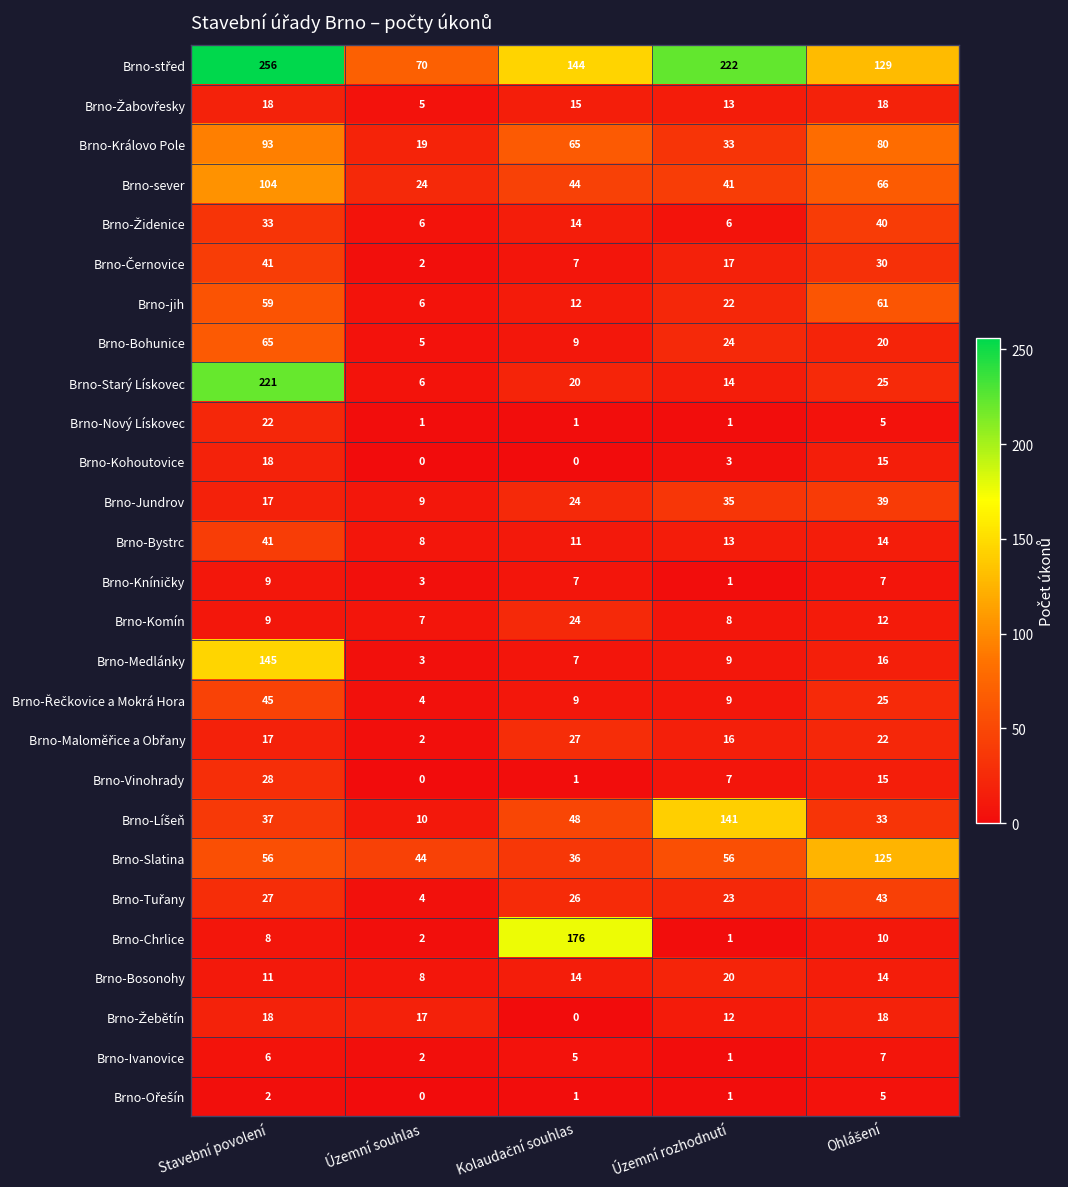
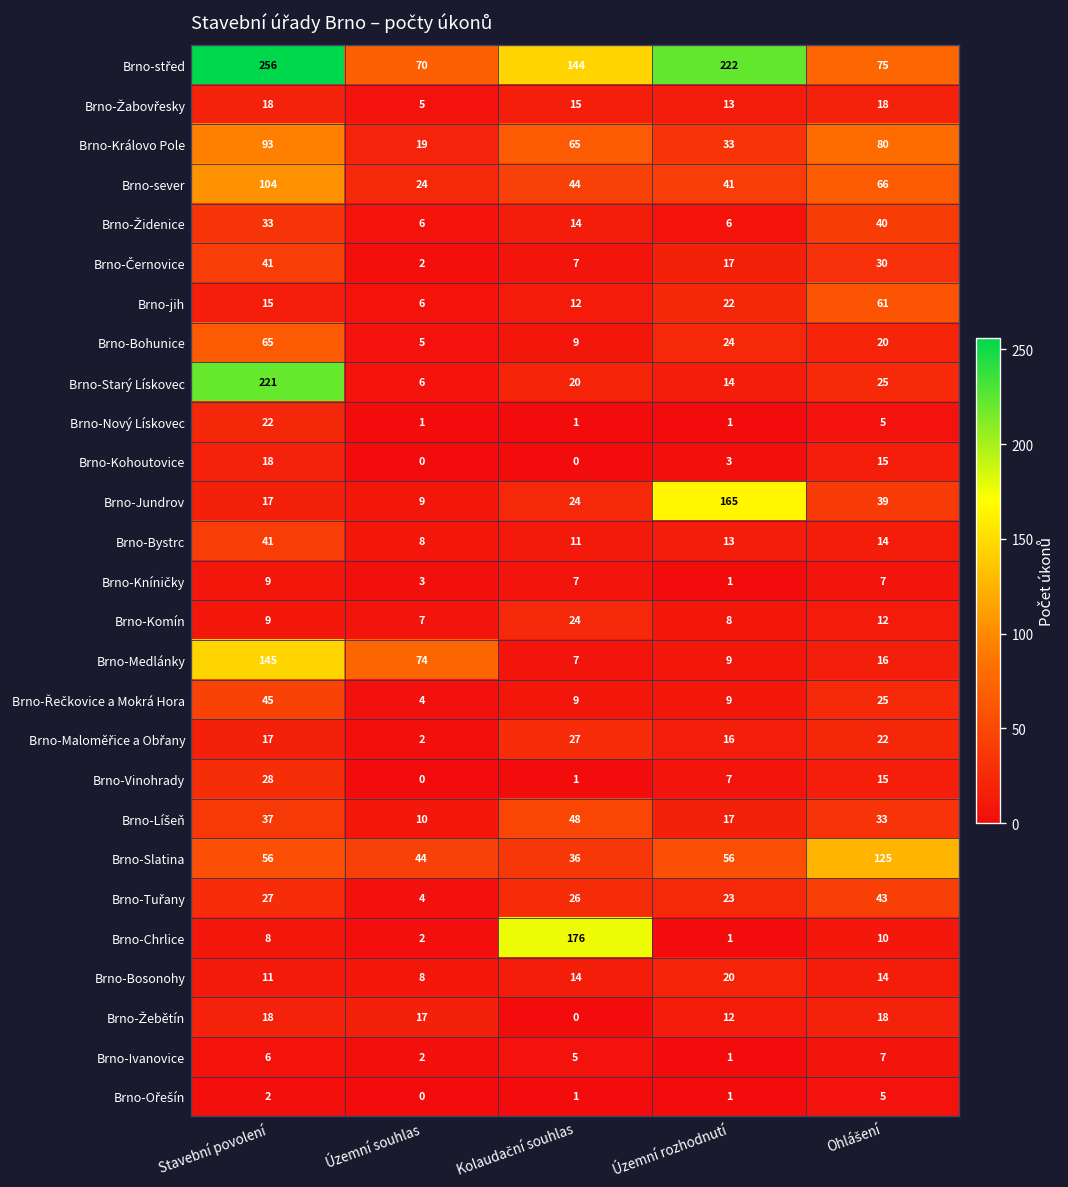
Brno-střed, Ohlášení: 129 -> 75
Brno-jih, Stavební povolení: 59 -> 15
Brno-Jundrov, Územní rozhodnutí: 35 -> 165
Brno-Medlánky, Územní souhlas: 3 -> 74
Brno-Líšeň, Územní rozhodnutí: 141 -> 17
